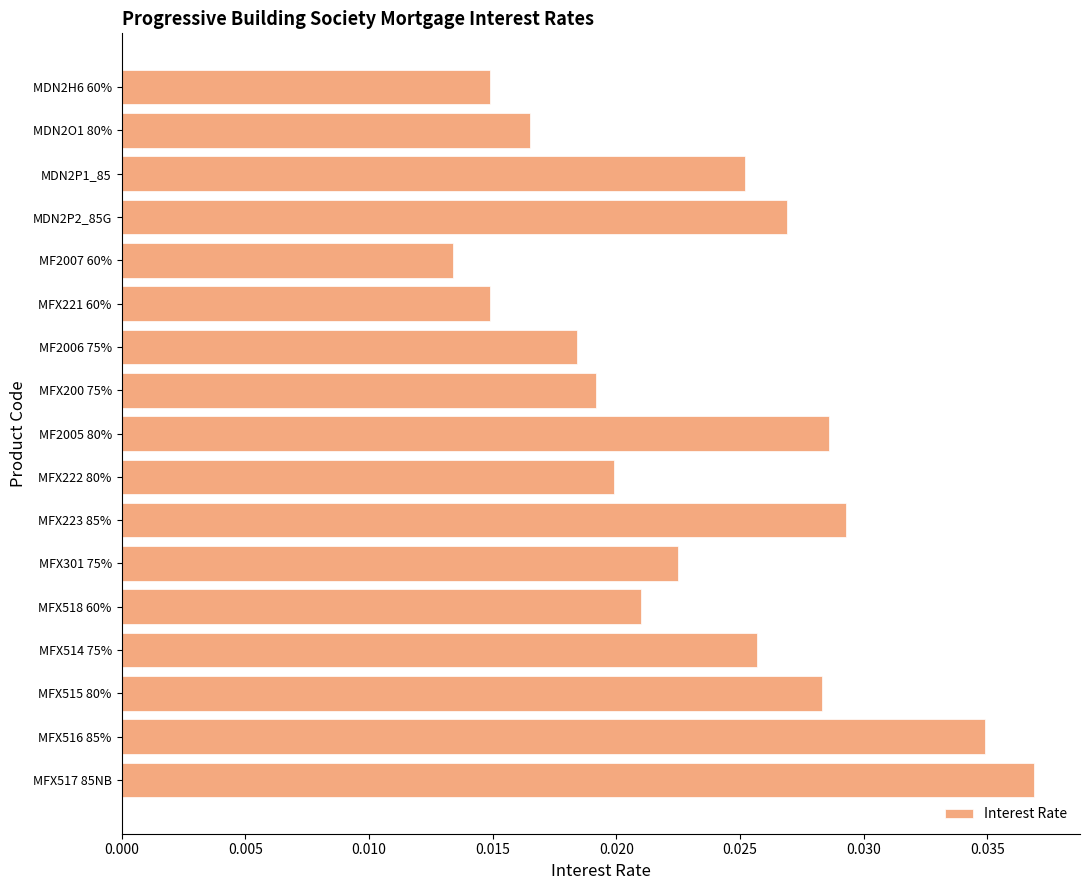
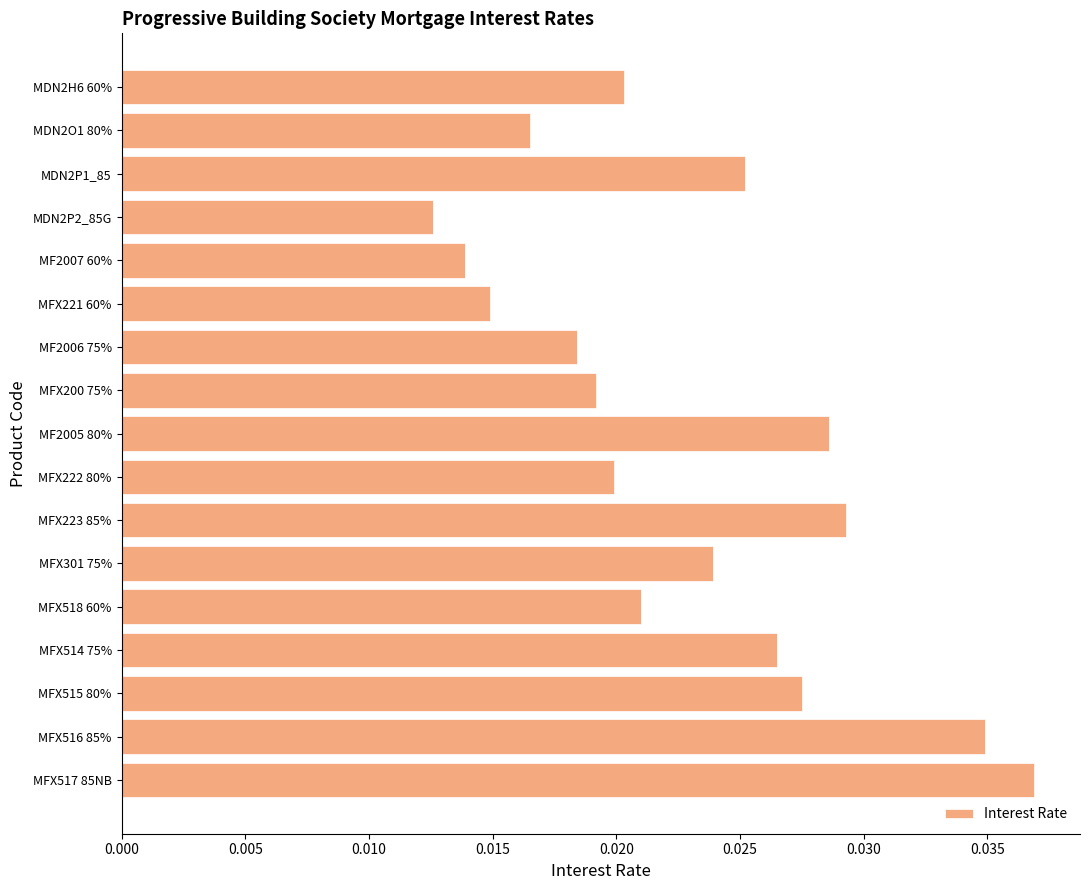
MDN2H6 60%: 0.0149 -> 0.0203
MDN2P2_85G: 0.0269 -> 0.0126
MF2007 60%: 0.0134 -> 0.0139
MFX301 75%: 0.0225 -> 0.0239
MFX514 75%: 0.0257 -> 0.0265
MFX515 80%: 0.0283 -> 0.0275
